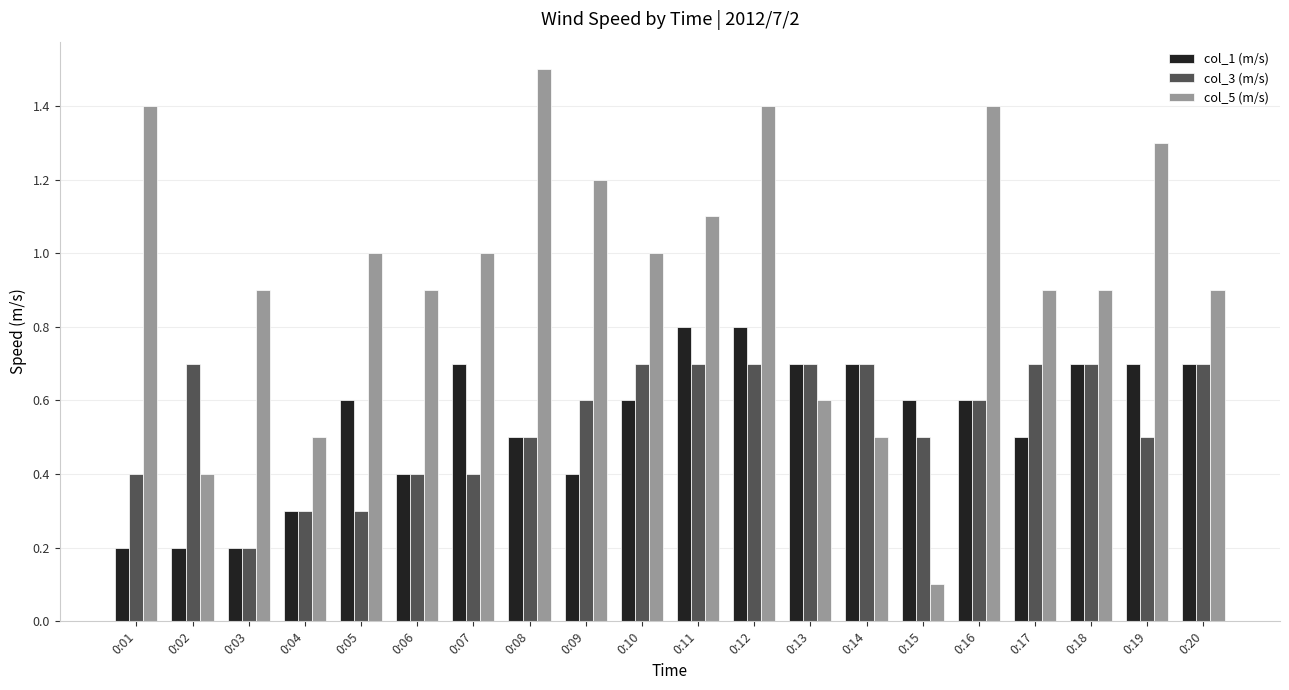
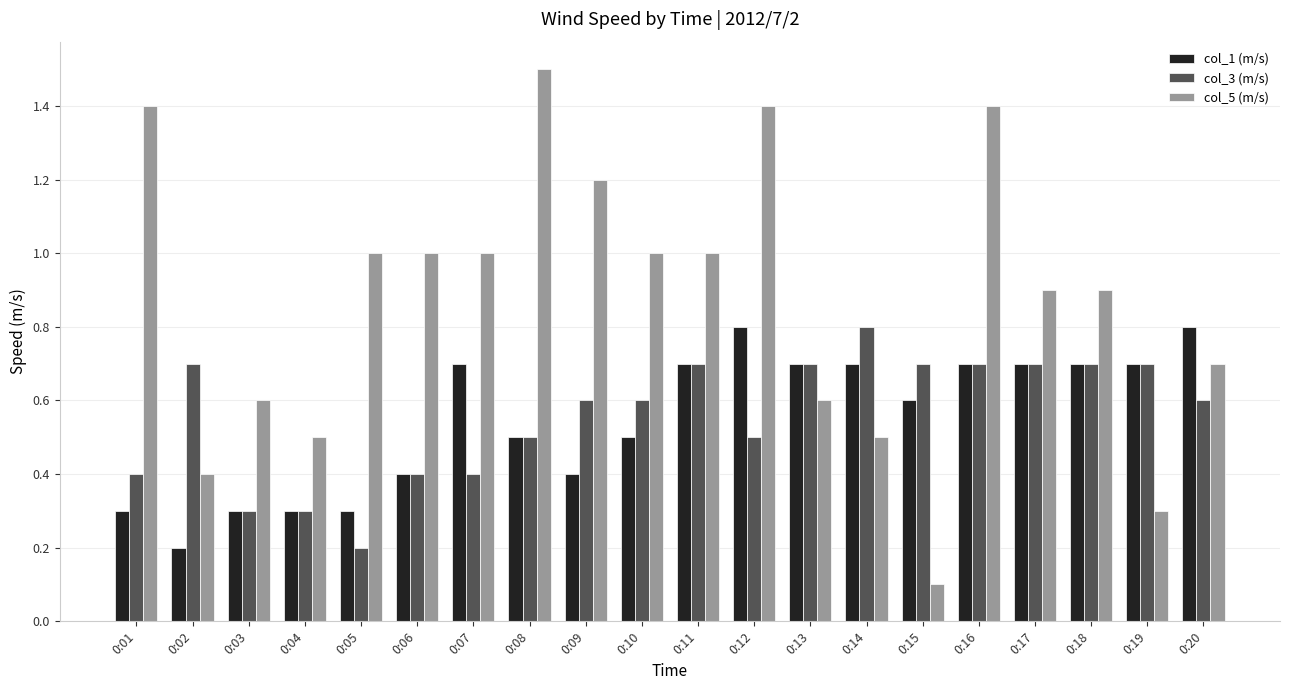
col_1 (m/s), 0:01: 0.2 -> 0.3
col_1 (m/s), 0:03: 0.2 -> 0.3
col_3 (m/s), 0:03: 0.2 -> 0.3
col_5 (m/s), 0:03: 0.9 -> 0.6
col_1 (m/s), 0:05: 0.6 -> 0.3
col_3 (m/s), 0:05: 0.3 -> 0.2
col_5 (m/s), 0:06: 0.9 -> 1.0
col_1 (m/s), 0:10: 0.6 -> 0.5
col_3 (m/s), 0:10: 0.7 -> 0.6
col_1 (m/s), 0:11: 0.8 -> 0.7
col_5 (m/s), 0:11: 1.1 -> 1.0
col_3 (m/s), 0:12: 0.7 -> 0.5
col_3 (m/s), 0:14: 0.7 -> 0.8
col_3 (m/s), 0:15: 0.5 -> 0.7
col_1 (m/s), 0:16: 0.6 -> 0.7
col_3 (m/s), 0:16: 0.6 -> 0.7
col_1 (m/s), 0:17: 0.5 -> 0.7
col_3 (m/s), 0:19: 0.5 -> 0.7
col_5 (m/s), 0:19: 1.3 -> 0.3
col_1 (m/s), 0:20: 0.7 -> 0.8
col_3 (m/s), 0:20: 0.7 -> 0.6
col_5 (m/s), 0:20: 0.9 -> 0.7
